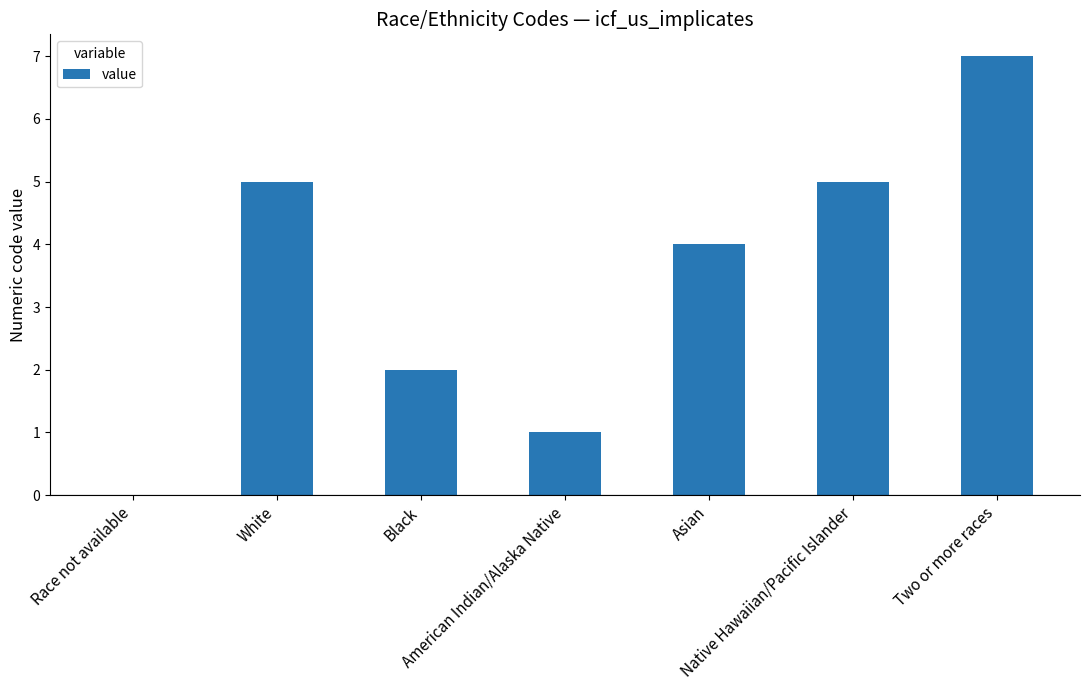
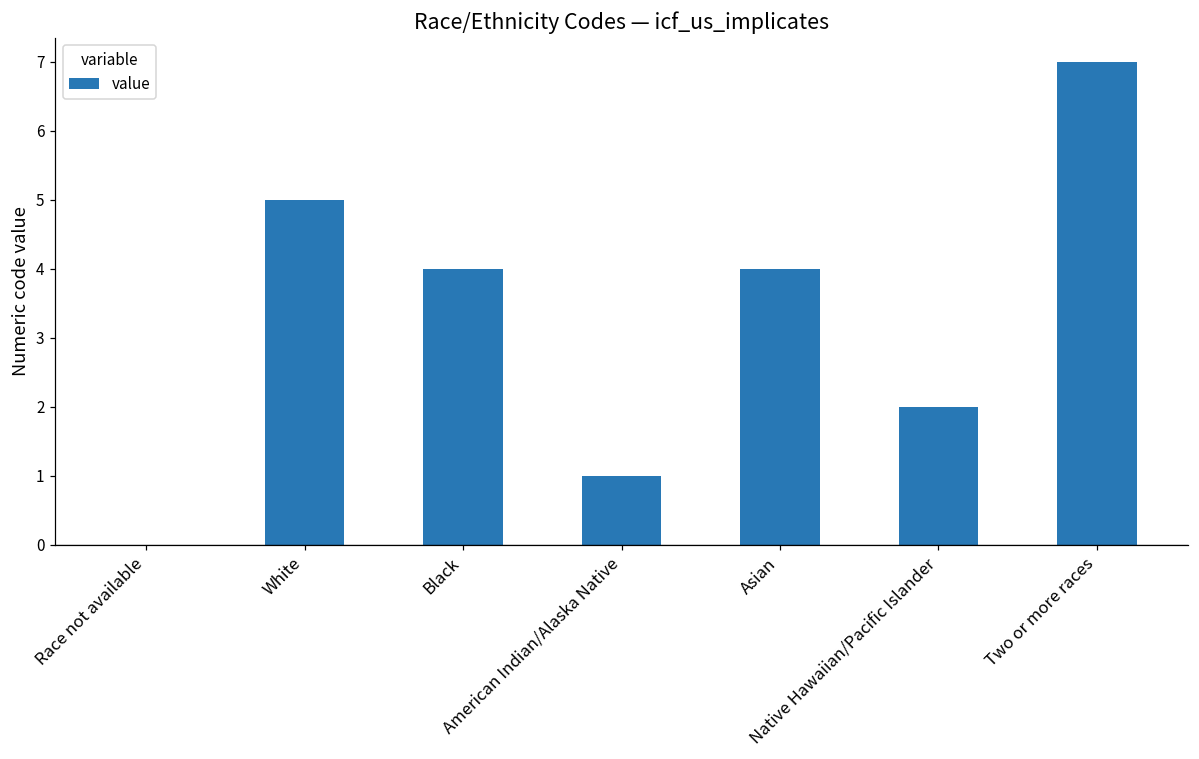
Black: 2 -> 4
Native Hawaiian/Pacific Islander: 5 -> 2
